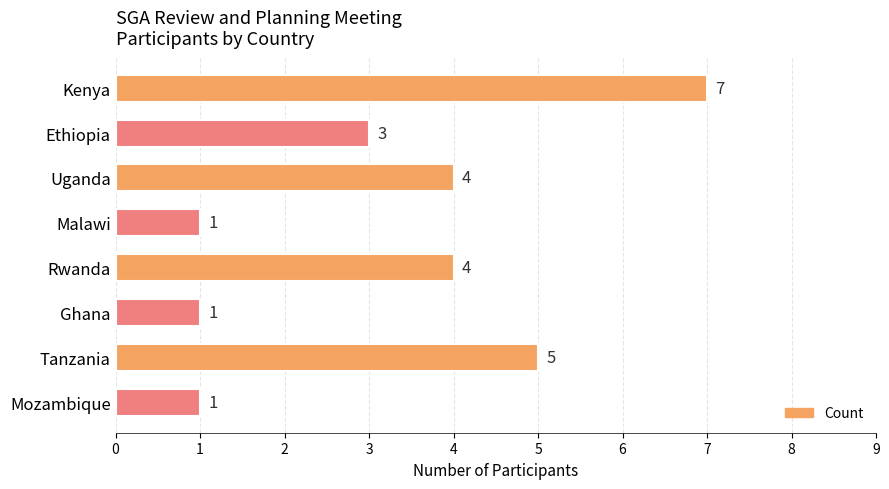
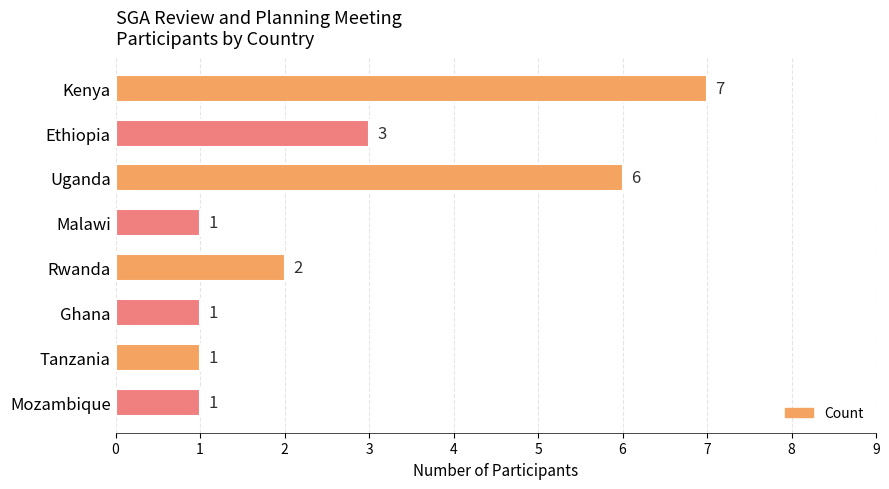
Uganda: 4 -> 6
Rwanda: 4 -> 2
Tanzania: 5 -> 1
